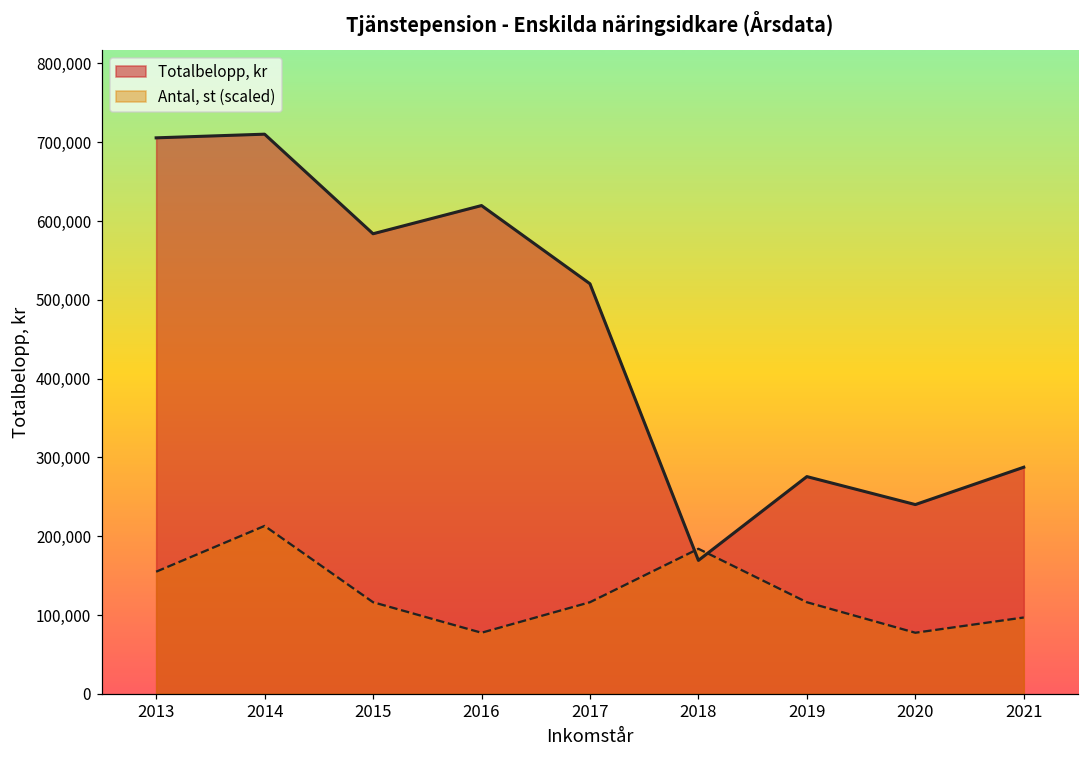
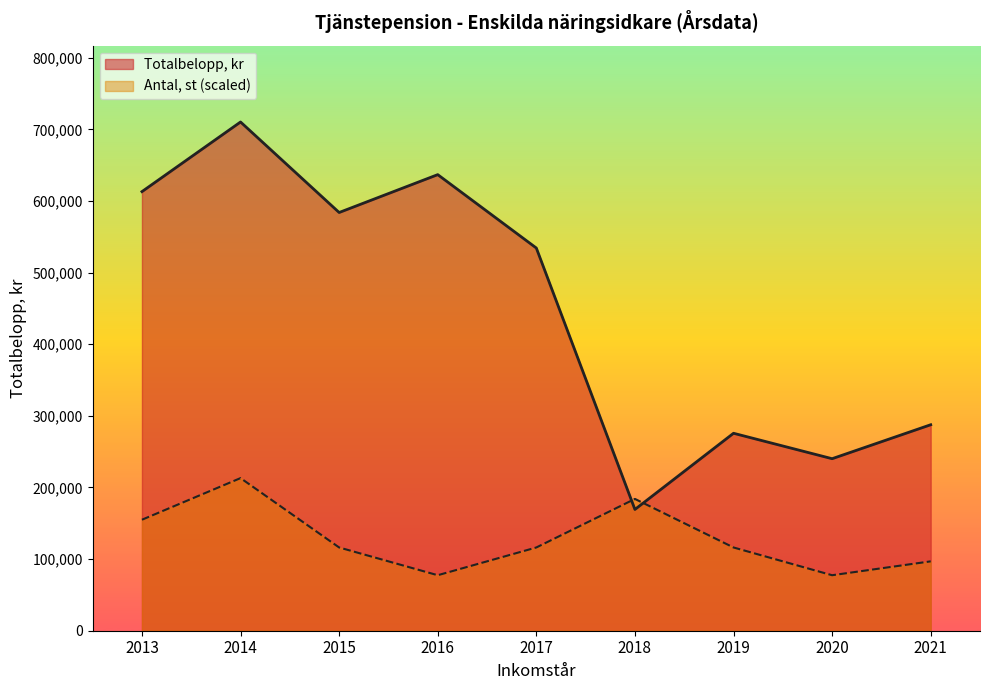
Totalbelopp, kr, 2013: 710,000 -> 610,000
Totalbelopp, kr, 2016: 620,000 -> 640,000
Totalbelopp, kr, 2017: 520,000 -> 530,000
